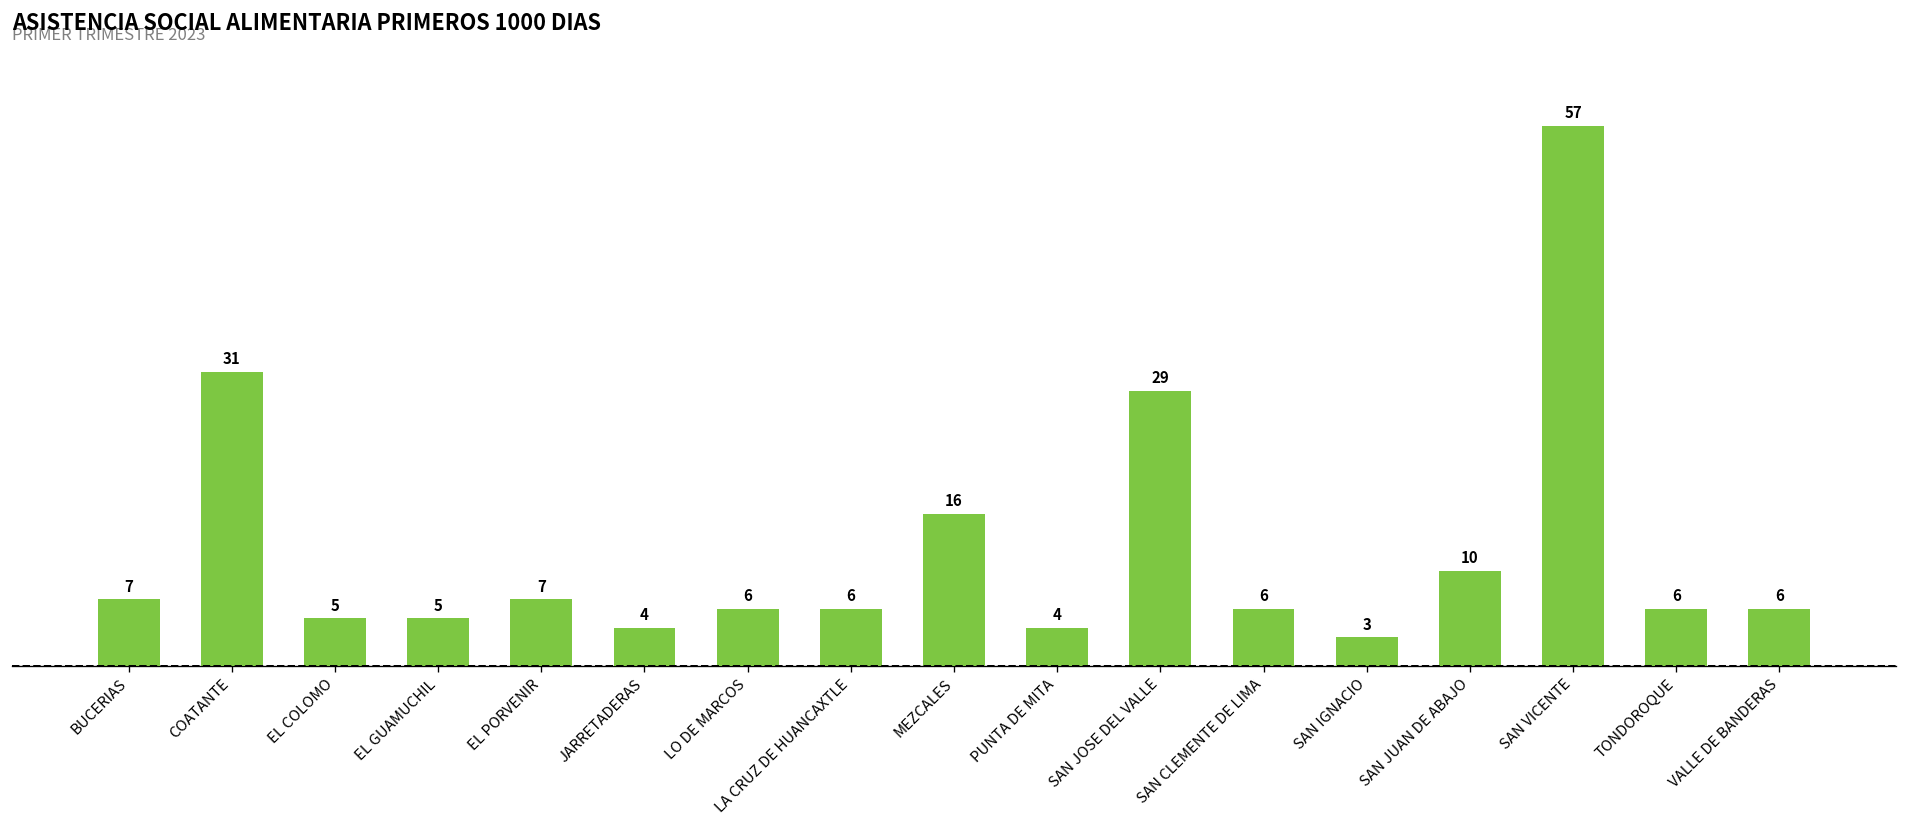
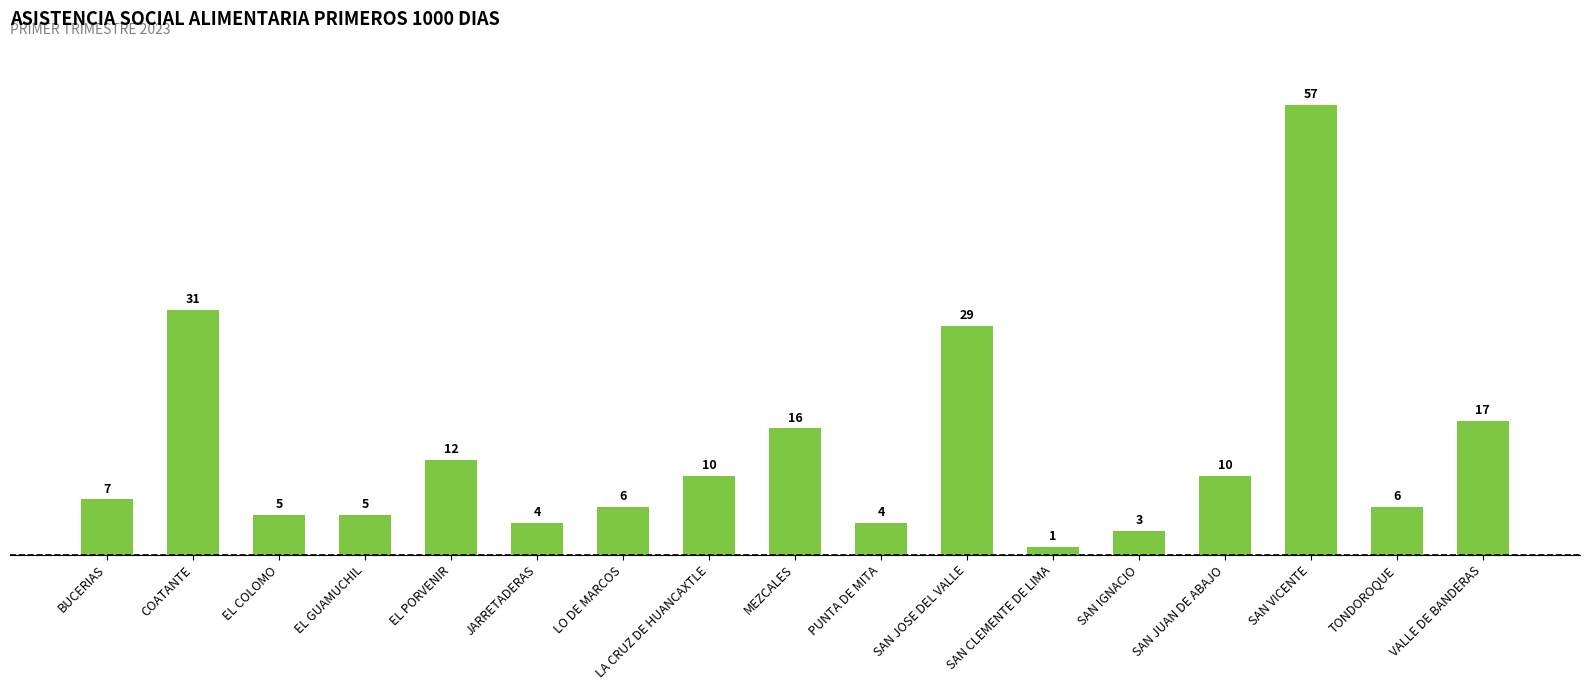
EL PORVENIR: 7 -> 12
LA CRUZ DE HUANCAXTLE: 6 -> 10
SAN CLEMENTE DE LIMA: 6 -> 1
VALLE DE BANDERAS: 6 -> 17
